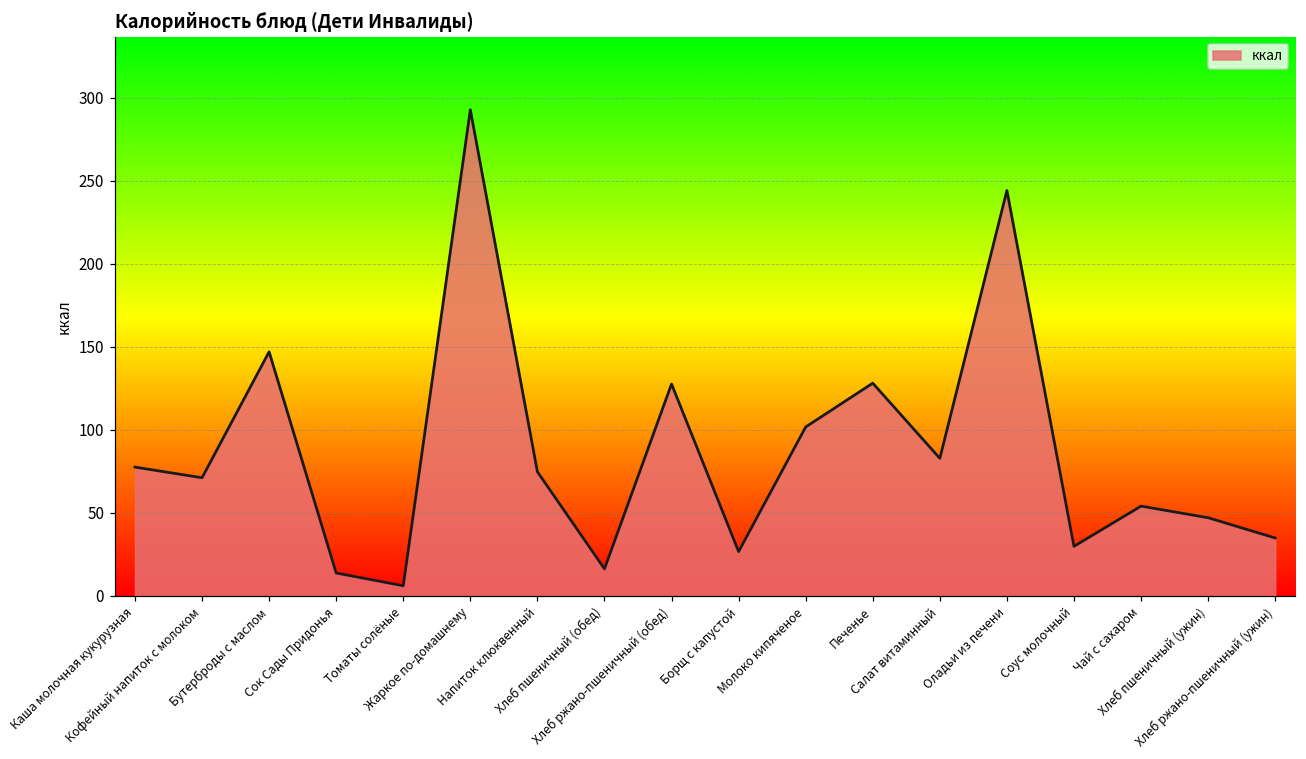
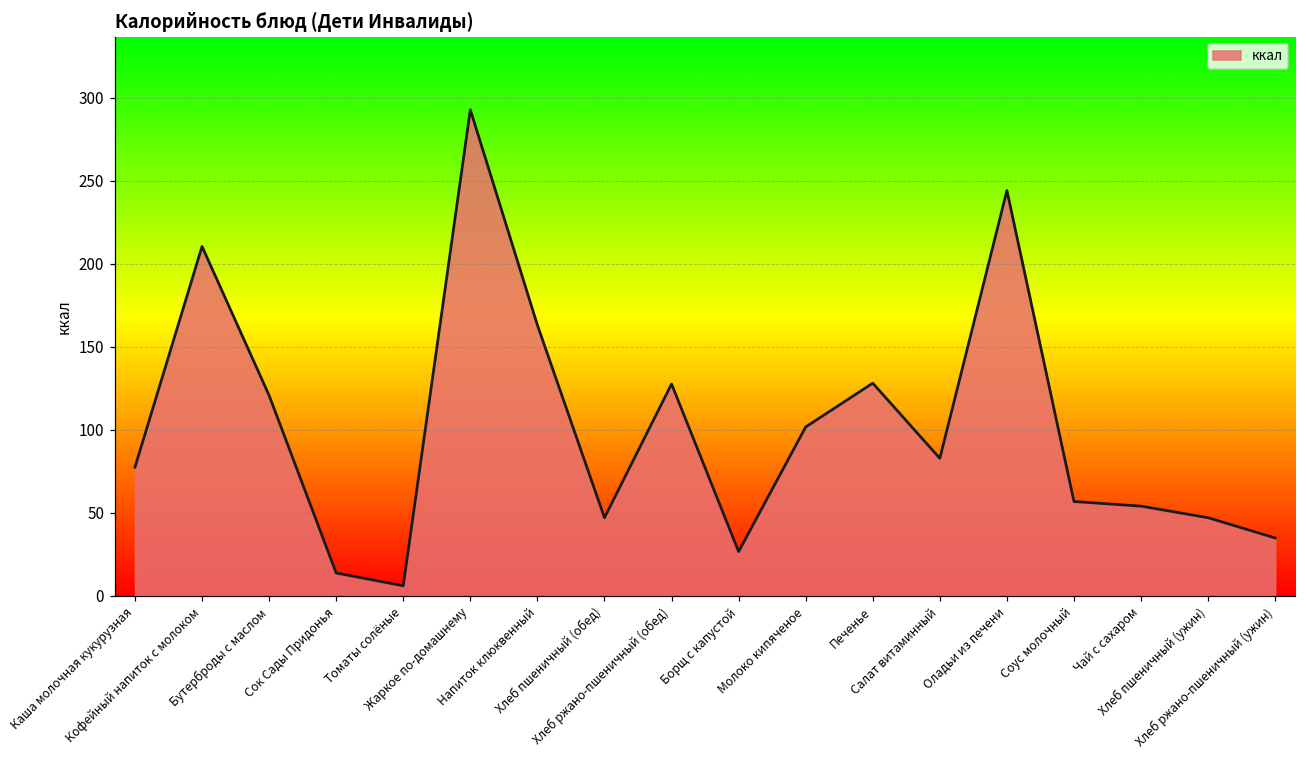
Кофейный напиток с молоком: 71 -> 211
Бутерброды с маслом: 147 -> 121
Напиток клюквенный: 75 -> 163
Хлеб пшеничный (обед): 16 -> 47
Соус молочный: 30 -> 57
